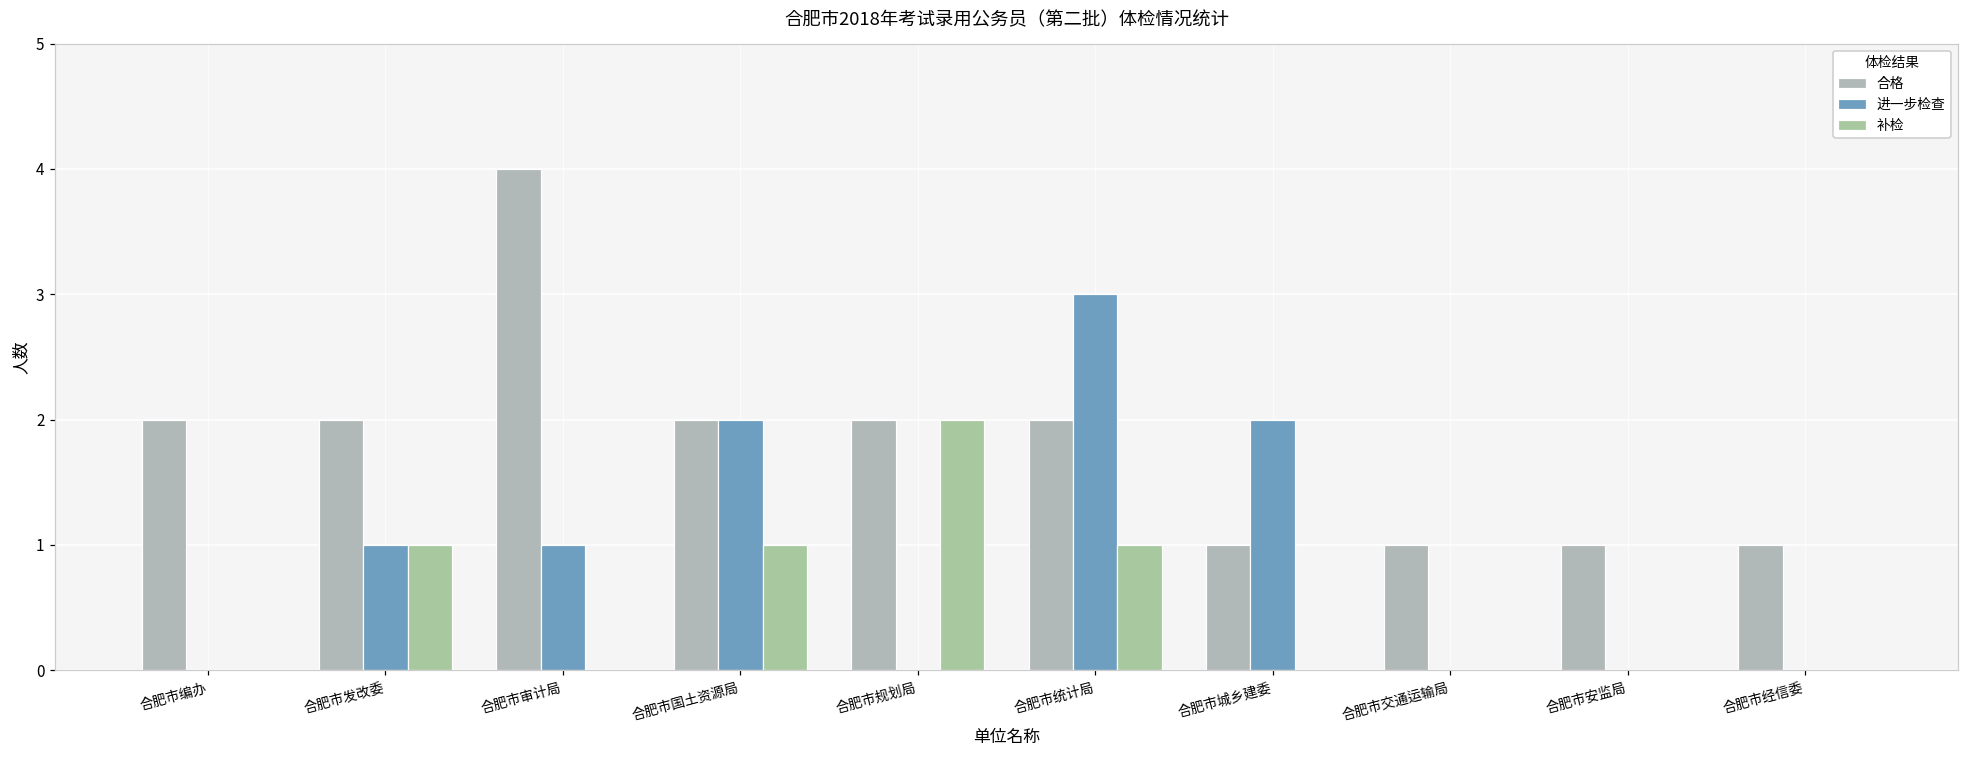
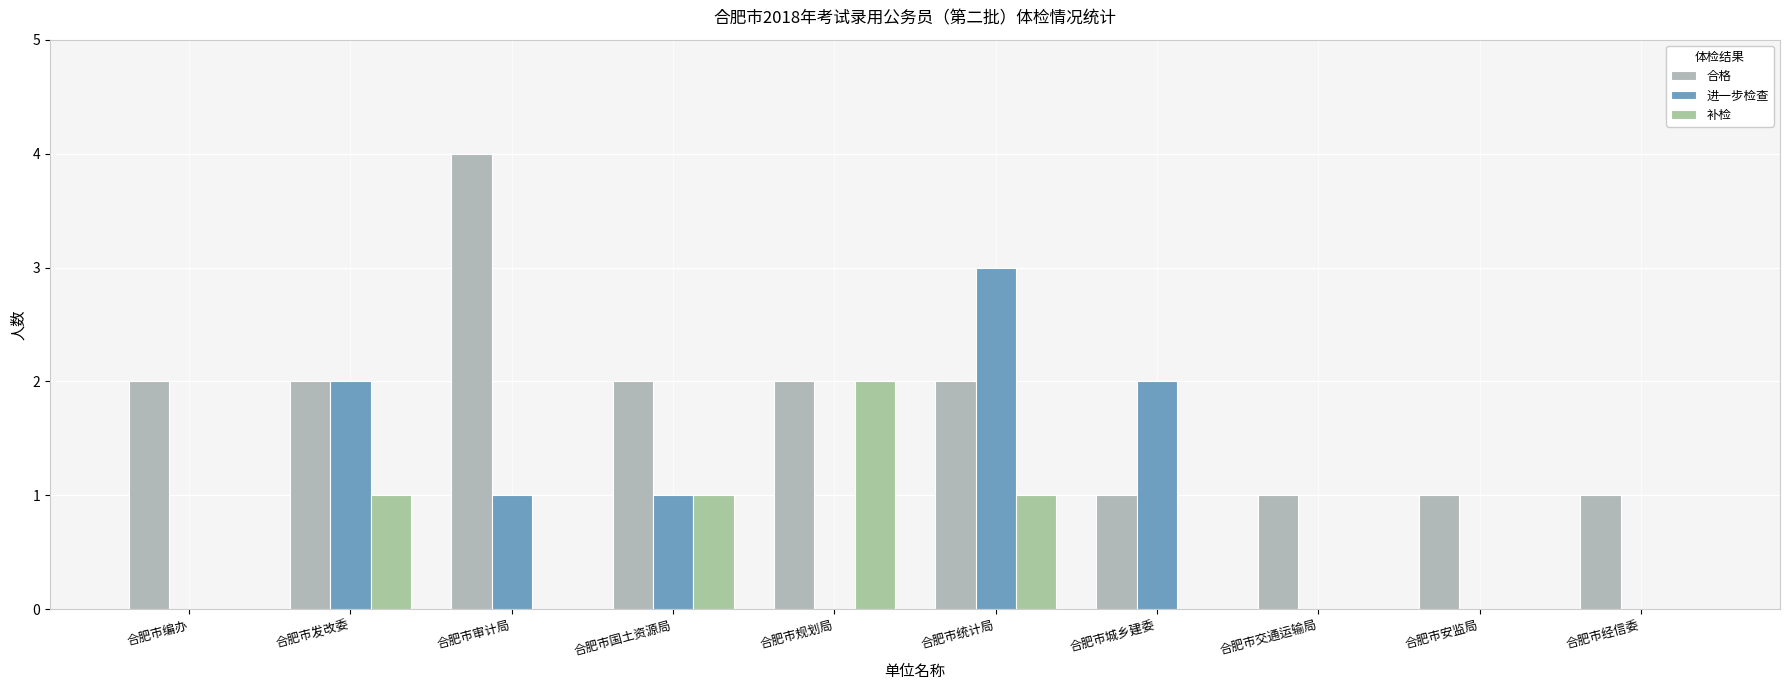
进一步检查, 合肥市发改委: 1 -> 2
进一步检查, 合肥市国土资源局: 2 -> 1
